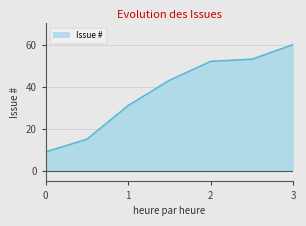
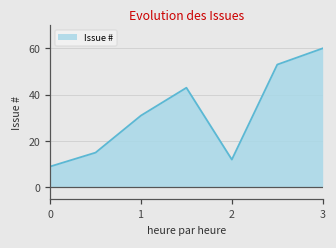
2: 52 -> 12
